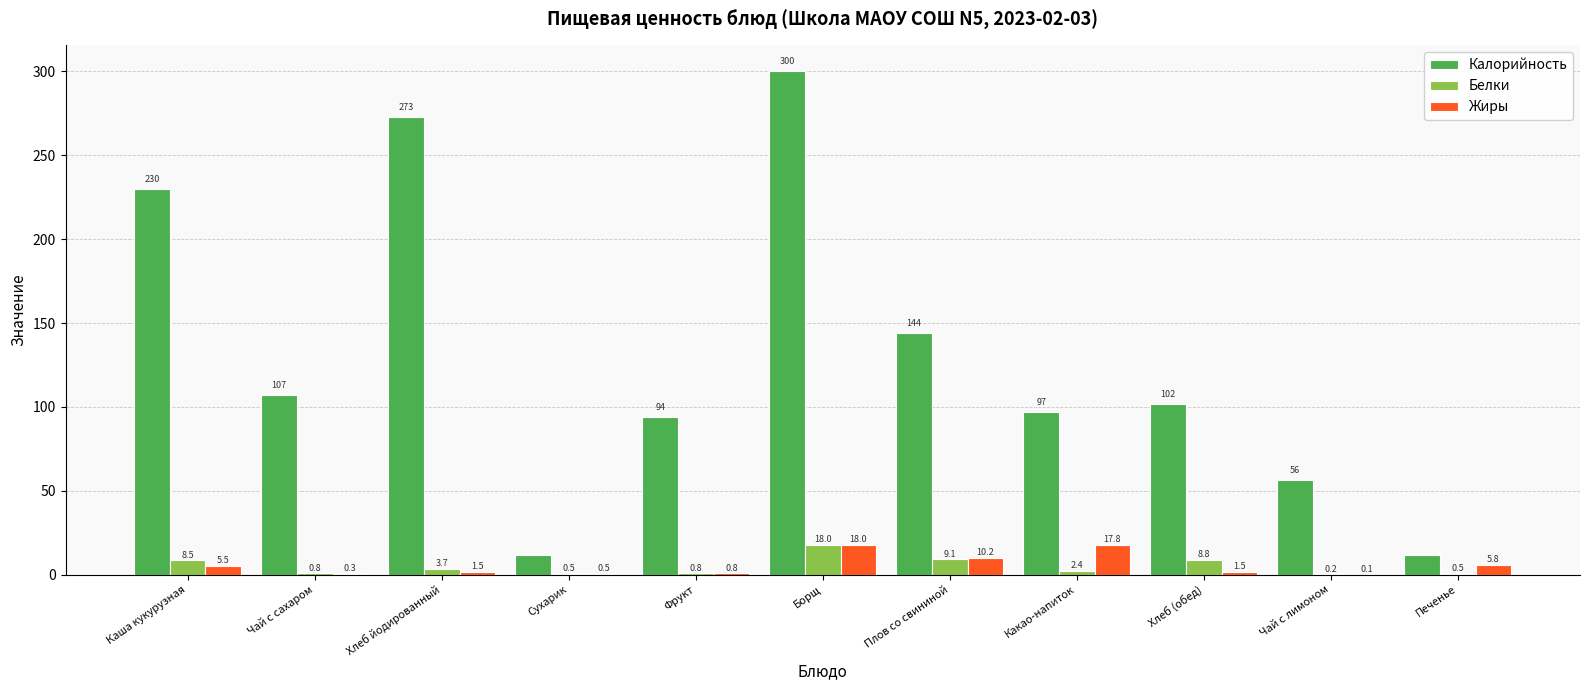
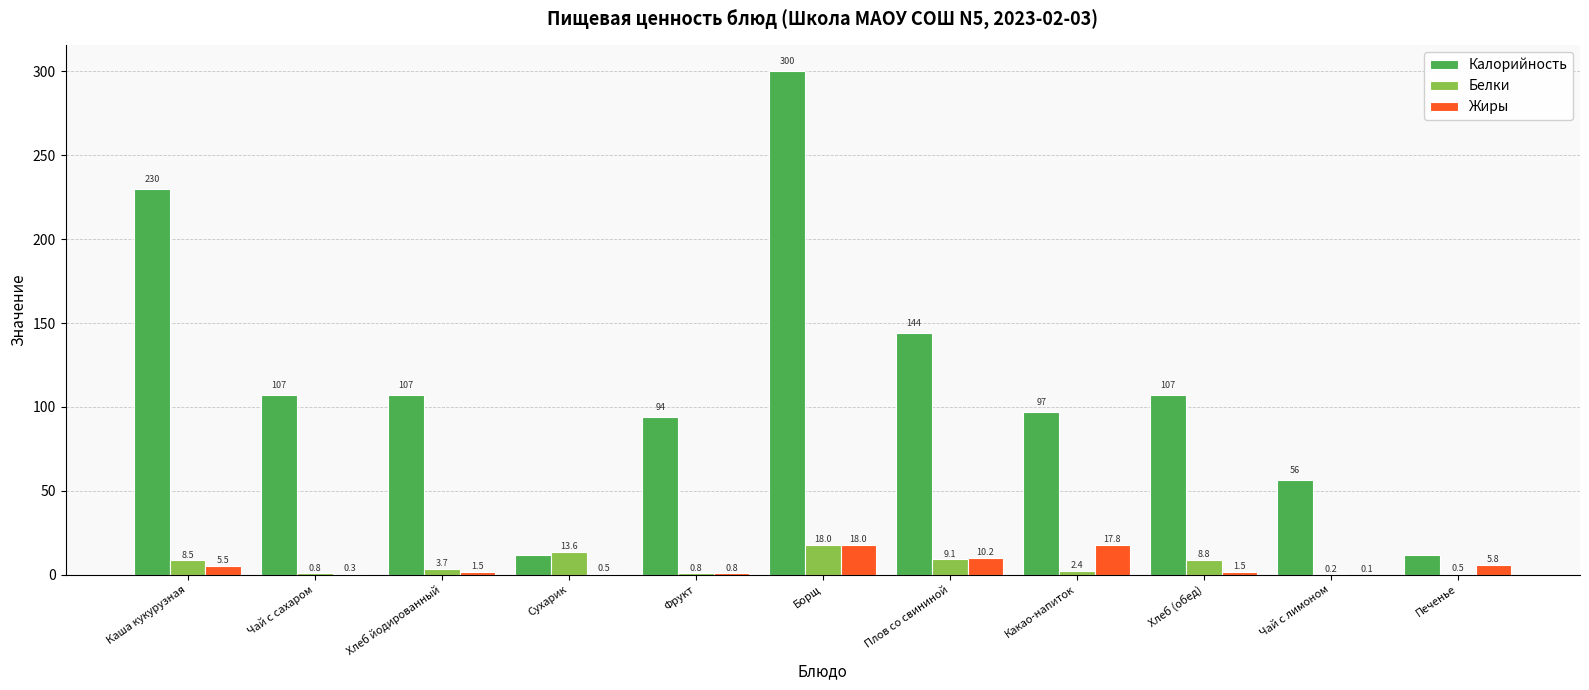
Калорийность, Хлеб йодированный: 273 -> 107
Белки, Сухарик: 0.5 -> 13.6
Калорийность, Хлеб (обед): 102 -> 107
